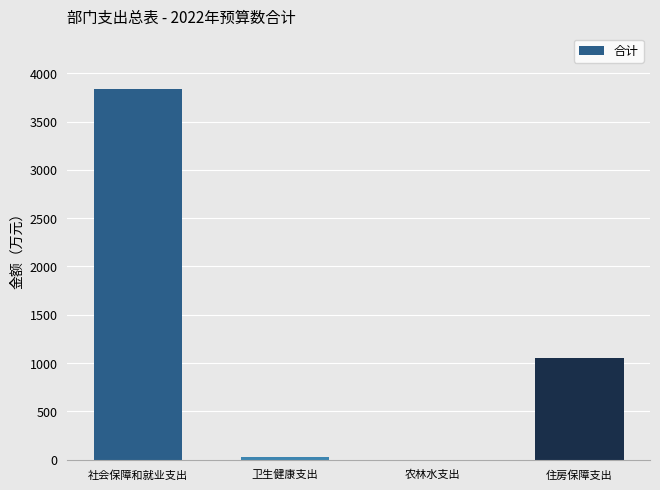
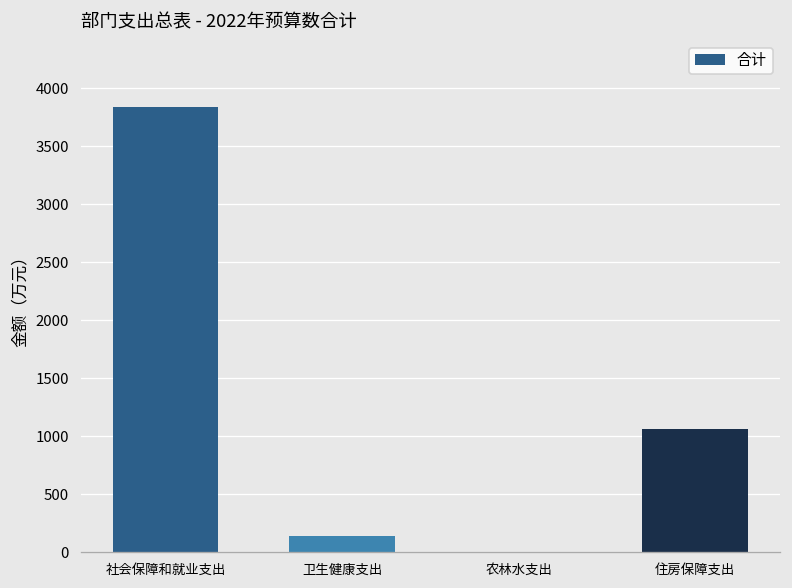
卫生健康支出: 0 -> 100
